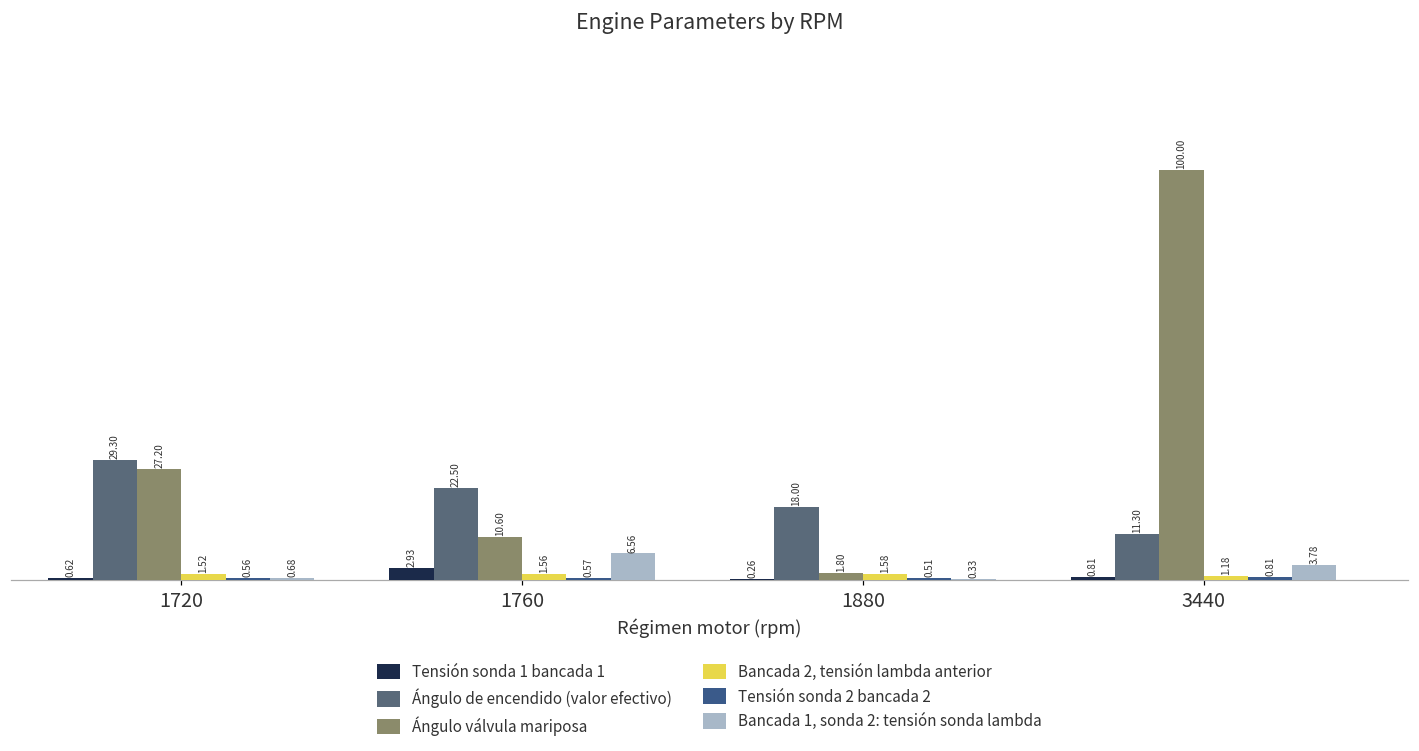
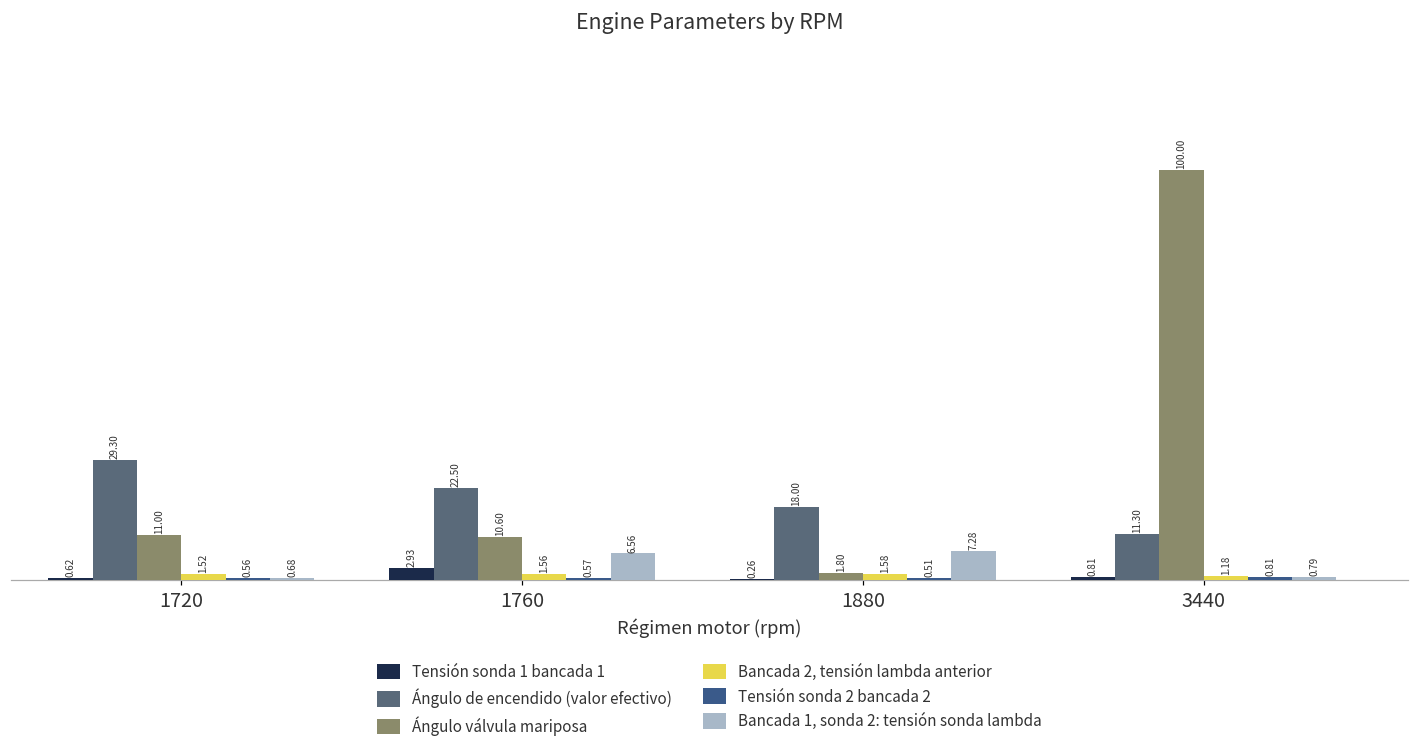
Ángulo válvula mariposa, 1720: 27.20 -> 11.00
Bancada 1, sonda 2: tensión sonda lambda, 1880: 0.33 -> 7.28
Bancada 1, sonda 2: tensión sonda lambda, 3440: 3.78 -> 0.79
